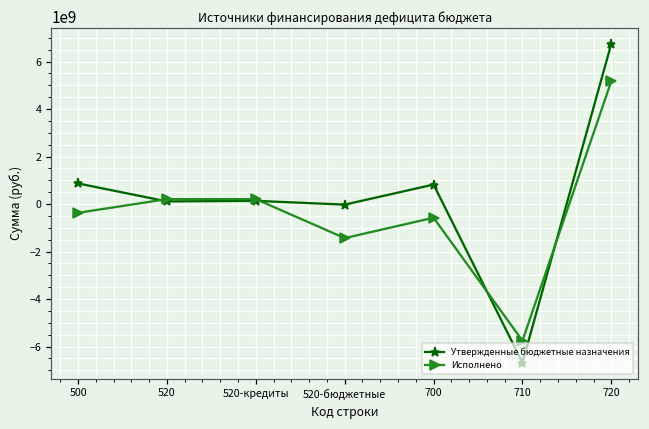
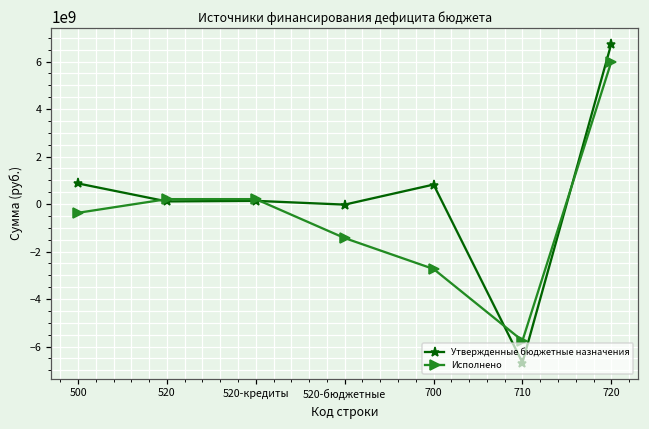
Исполнено, 700: -600000000 -> -2700000000
Исполнено, 720: 5200000000 -> 6000000000
